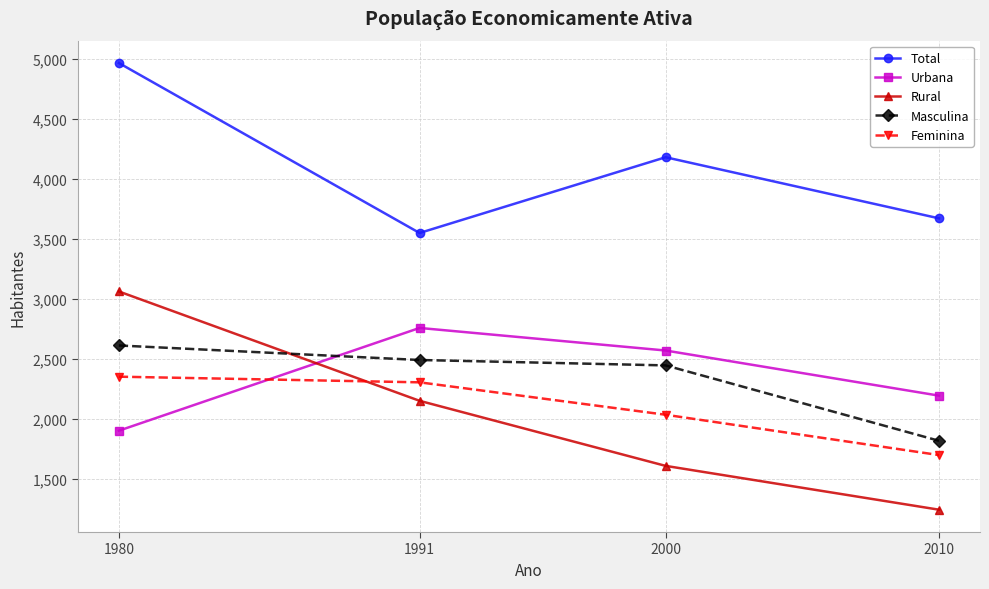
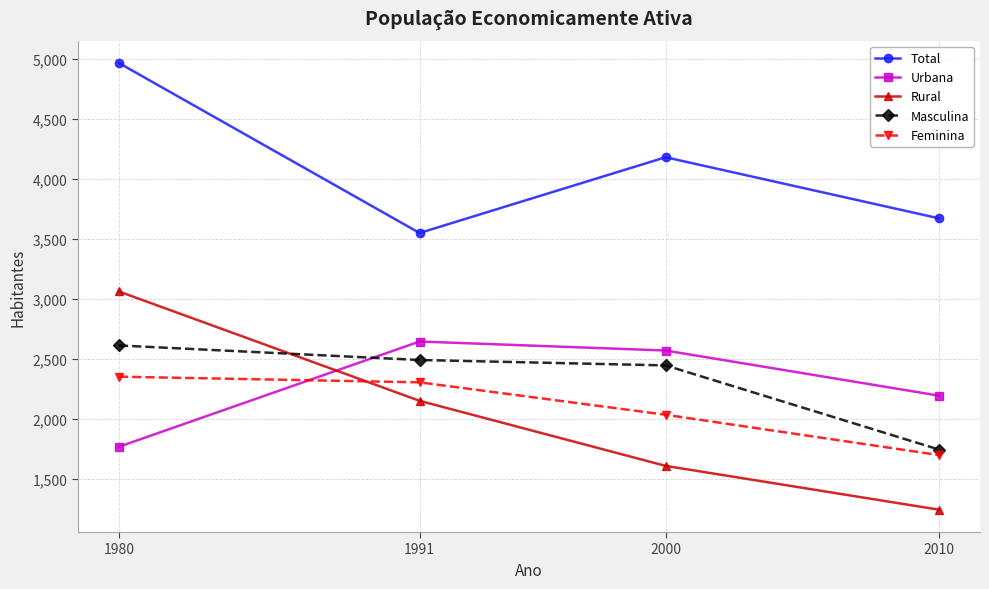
Urbana, 1980: 1,900 -> 1,770
Urbana, 1991: 2,760 -> 2,650
Masculina, 2010: 1,820 -> 1,750
